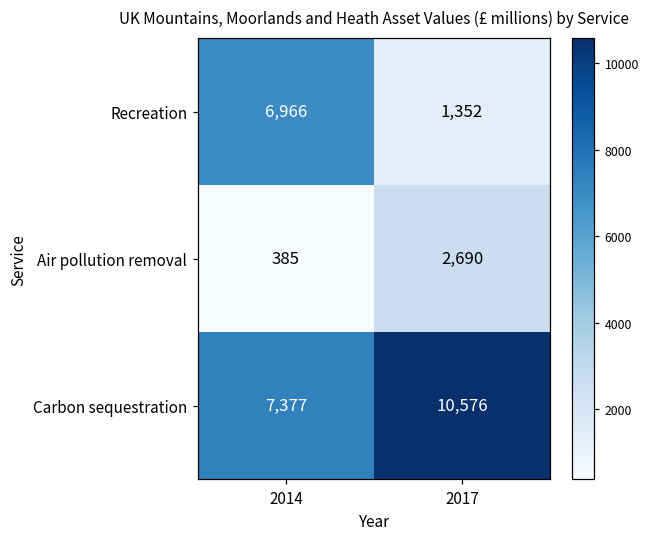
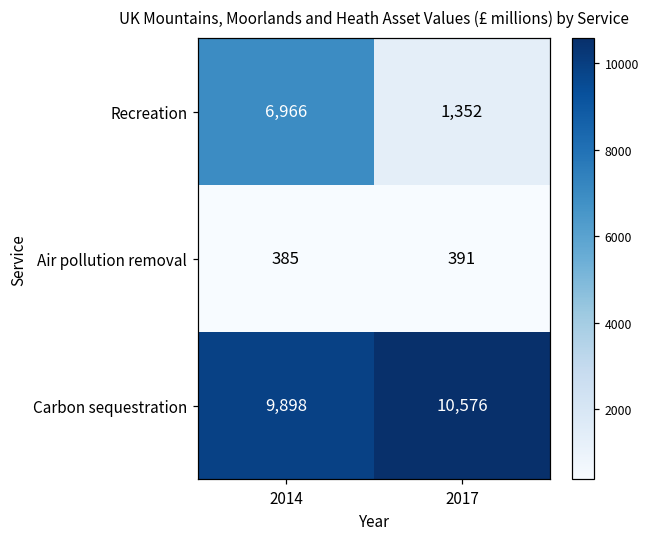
Air pollution removal, 2017: 2,690 -> 391
Carbon sequestration, 2014: 7,377 -> 9,898
